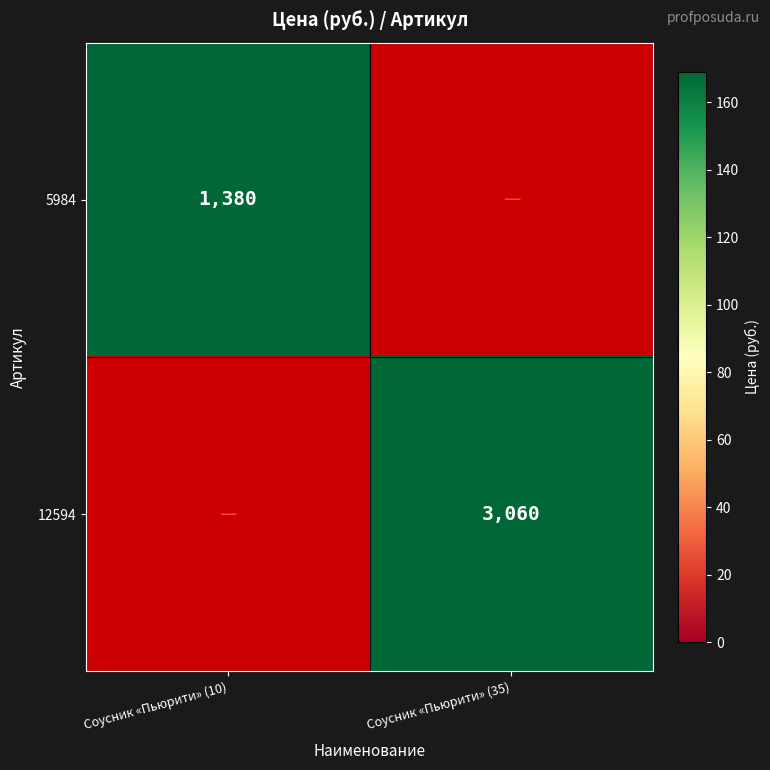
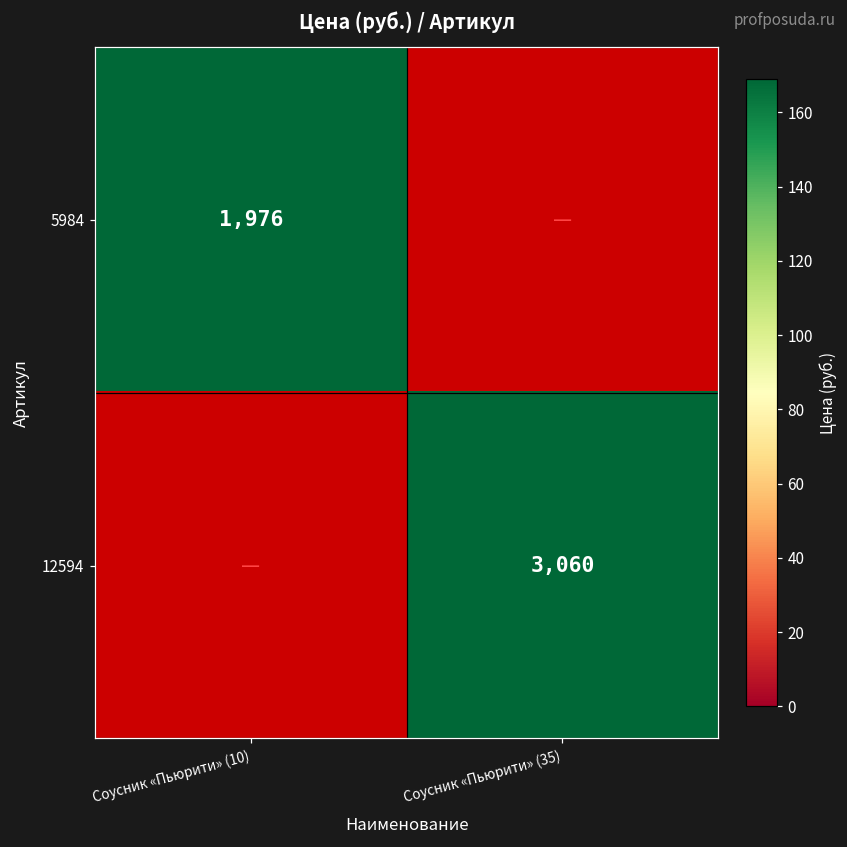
5984, Соусник «Пьюрити» (10): 1,380 -> 1,976
